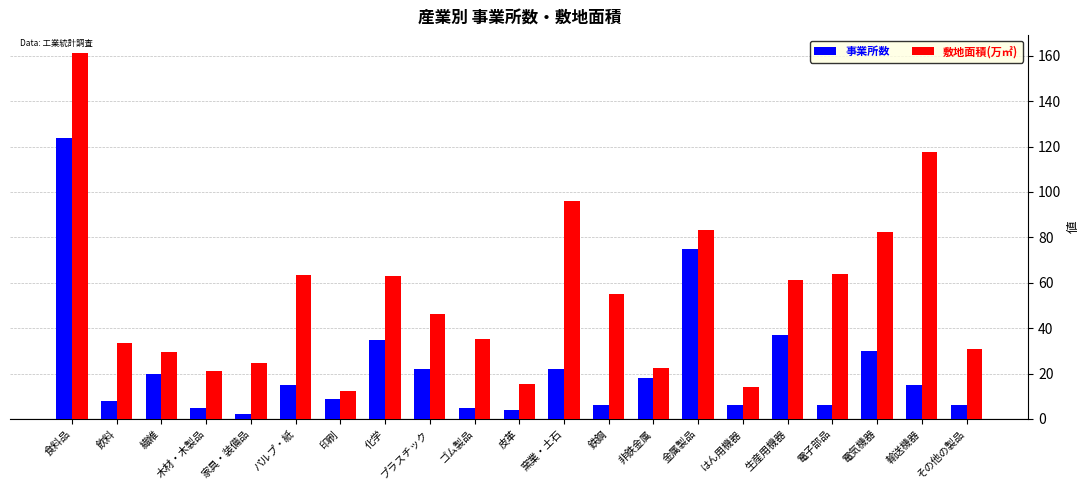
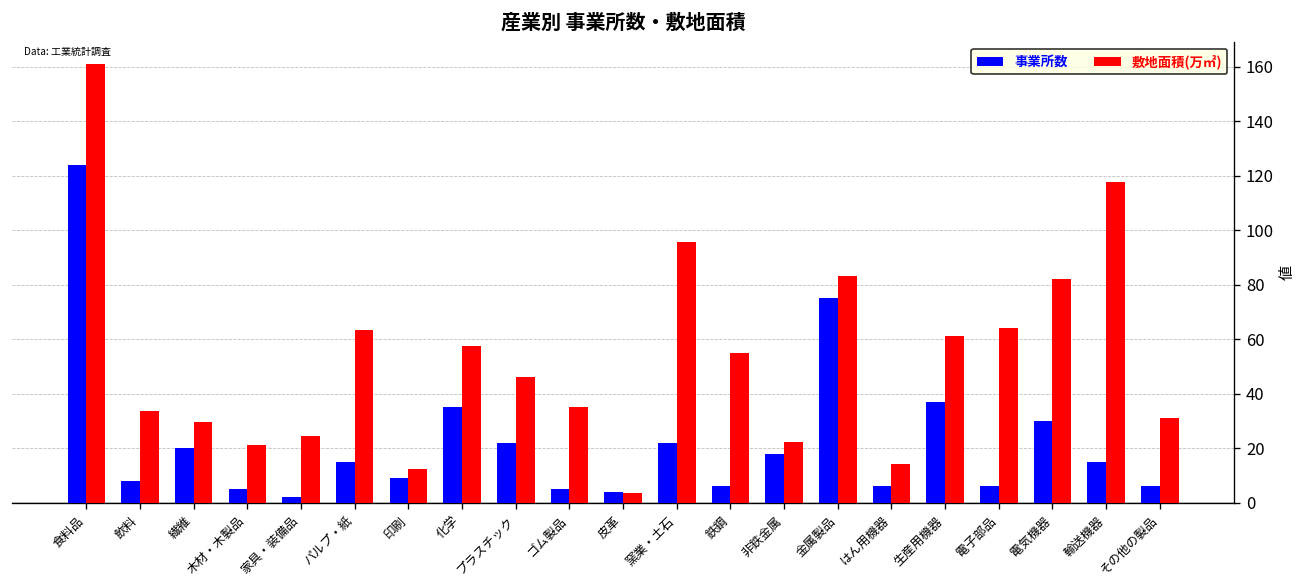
敷地面積(万㎡), 化学: 63 -> 57
敷地面積(万㎡), 皮革: 15 -> 4
